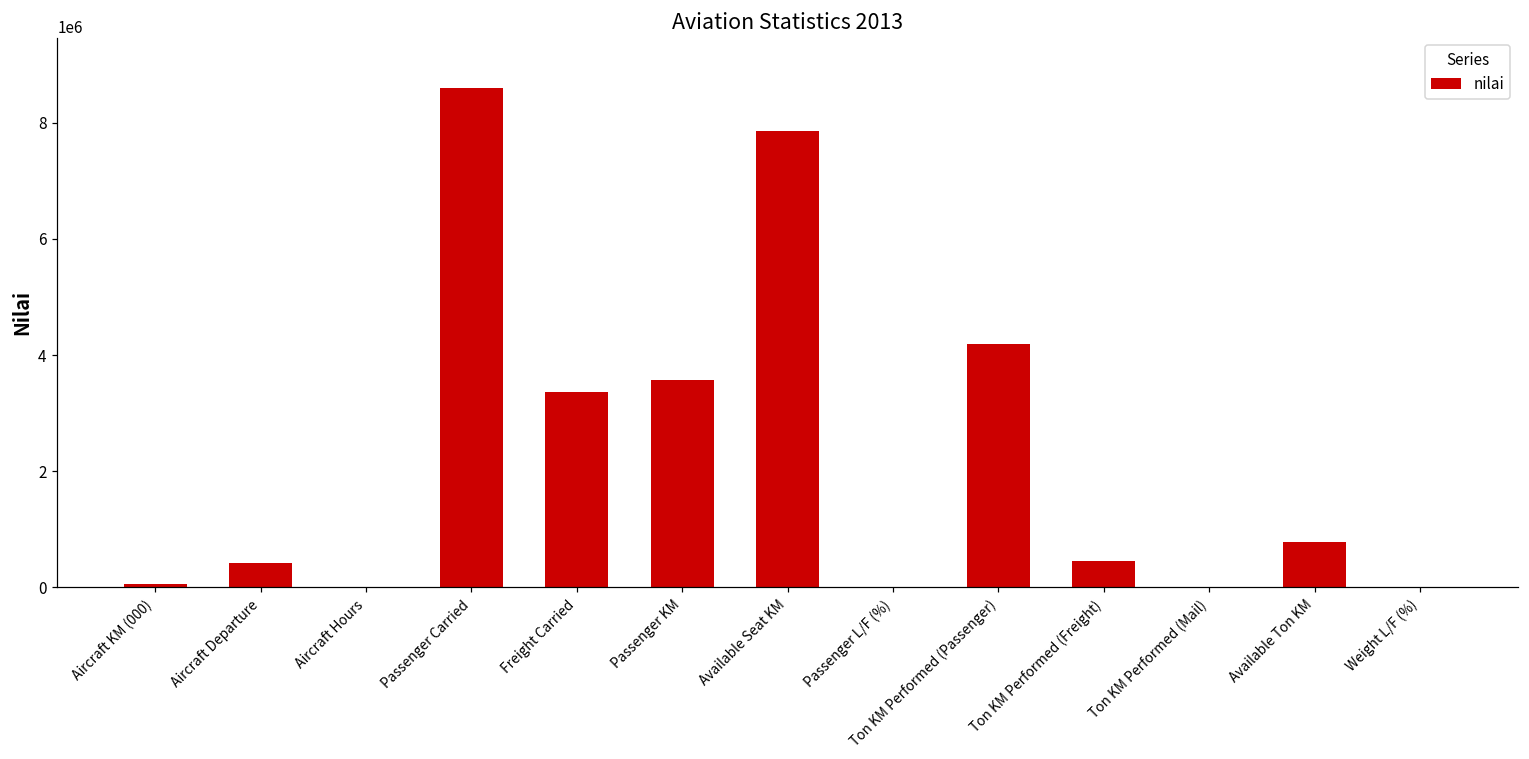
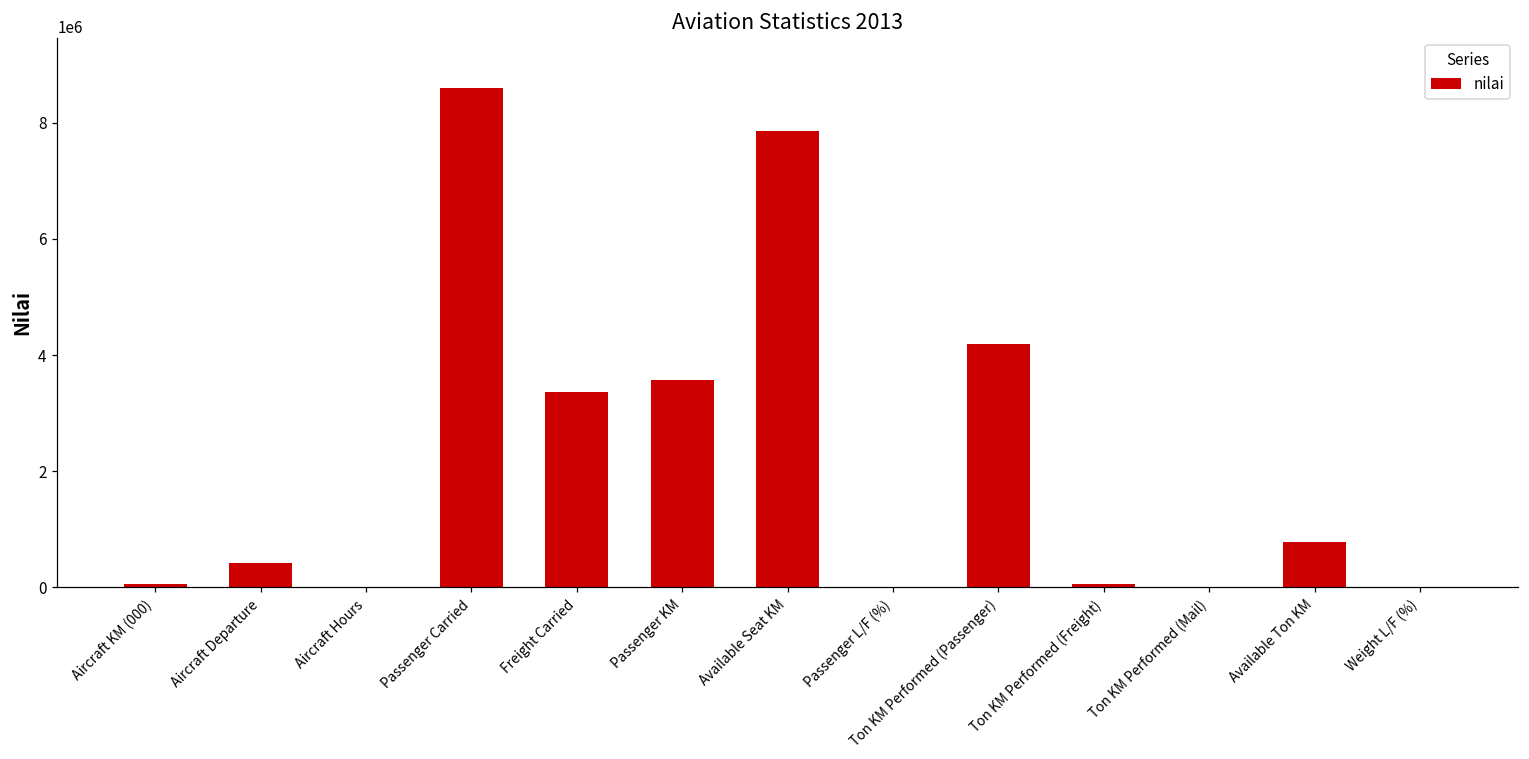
Ton KM Performed (Freight): 500000 -> 100000
